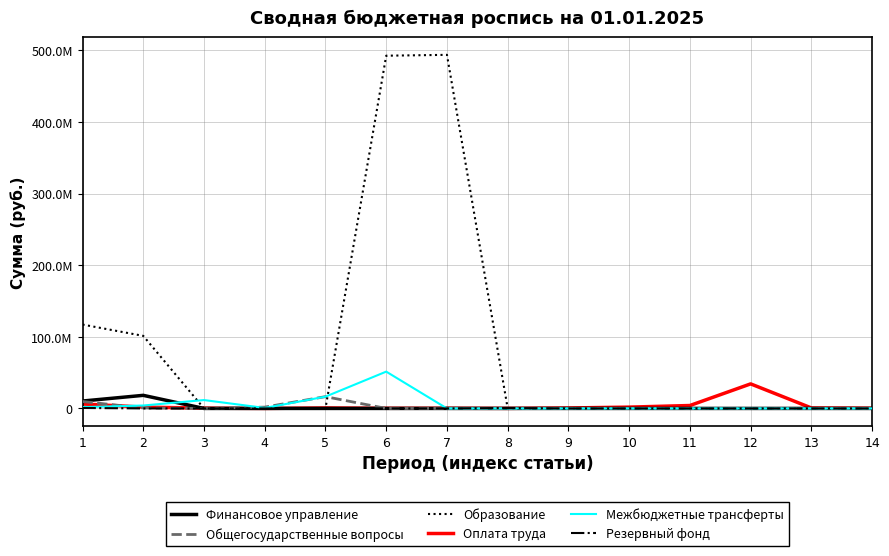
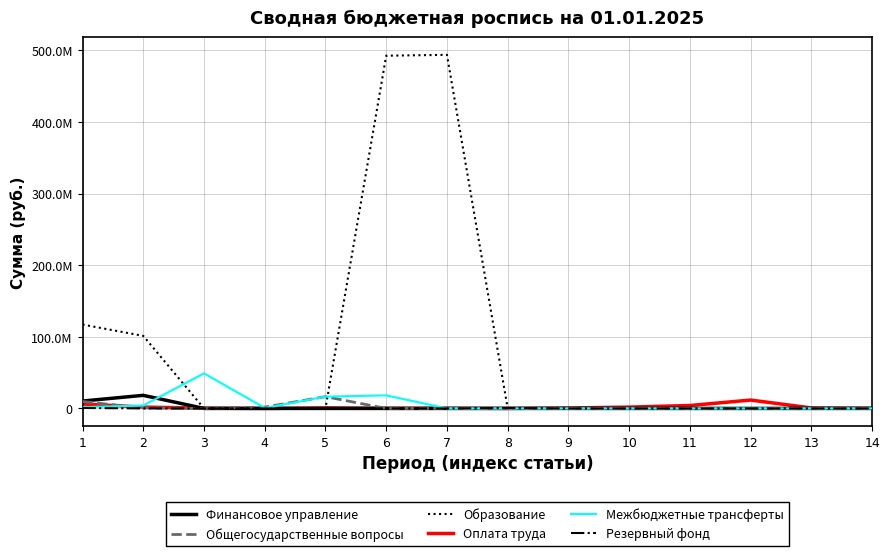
Межбюджетные трансферты, 3: 10000000 -> 50000000
Межбюджетные трансферты, 6: 50000000 -> 20000000
Оплата труда, 12: 30000000 -> 10000000
